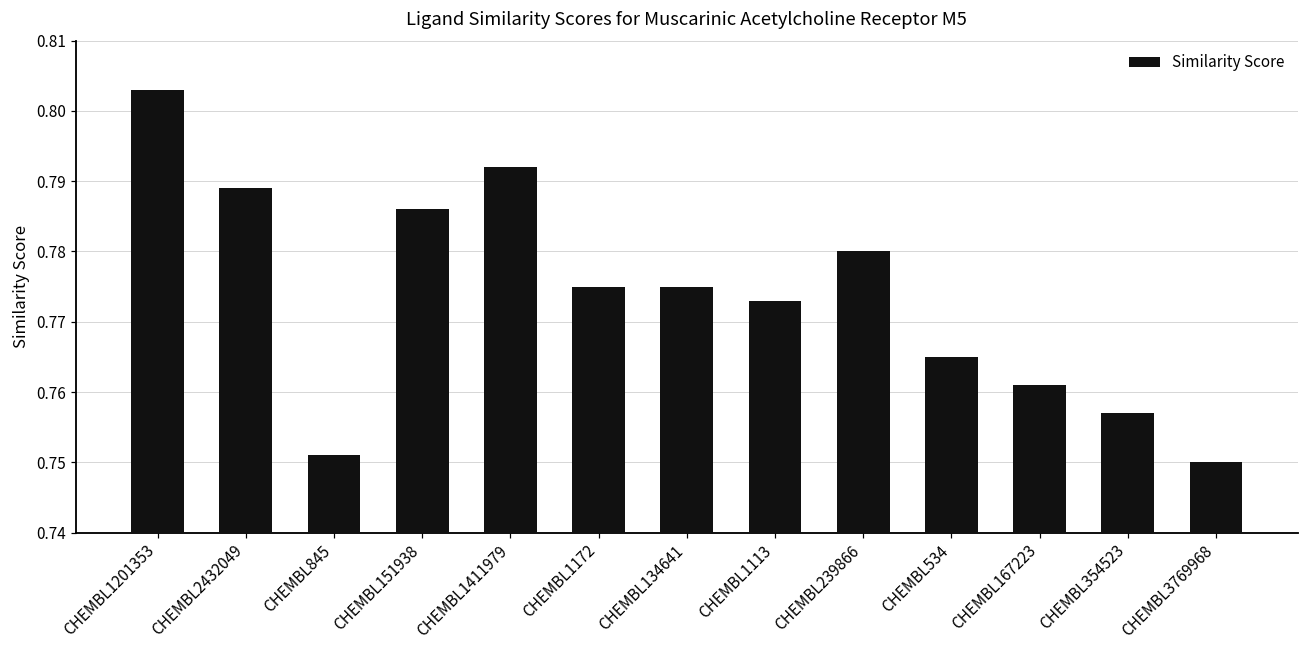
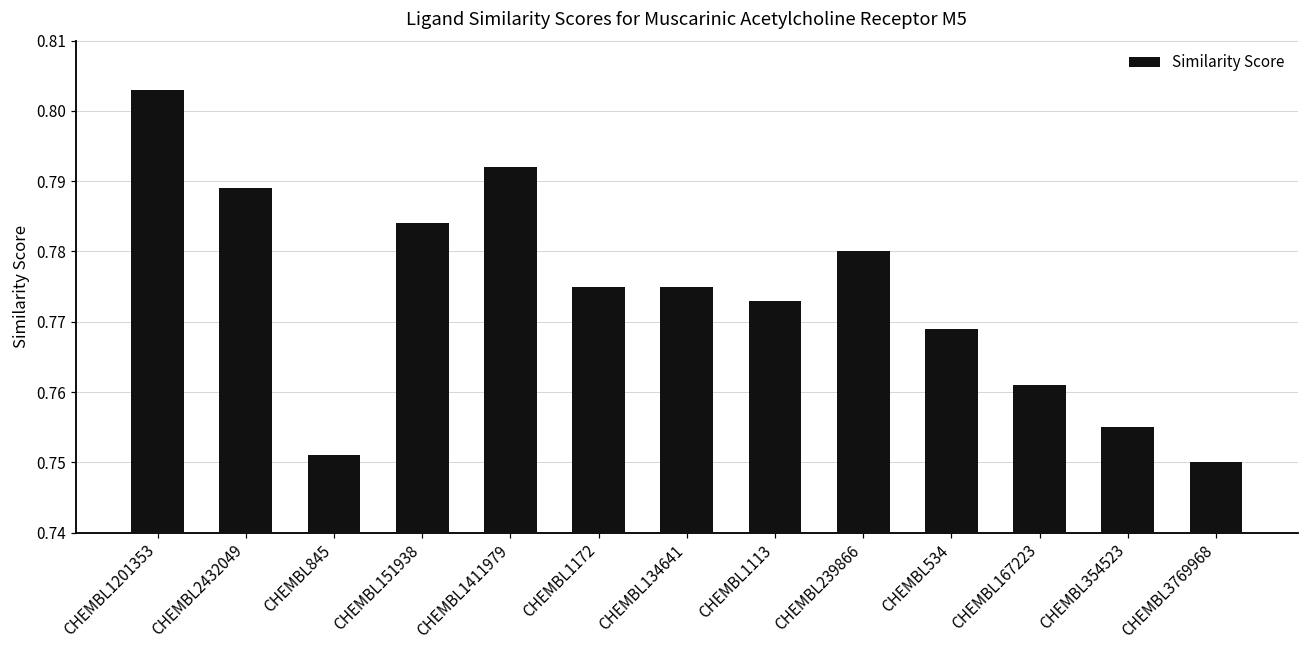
CHEMBL151938: 0.786 -> 0.784
CHEMBL534: 0.765 -> 0.769
CHEMBL354523: 0.757 -> 0.755
